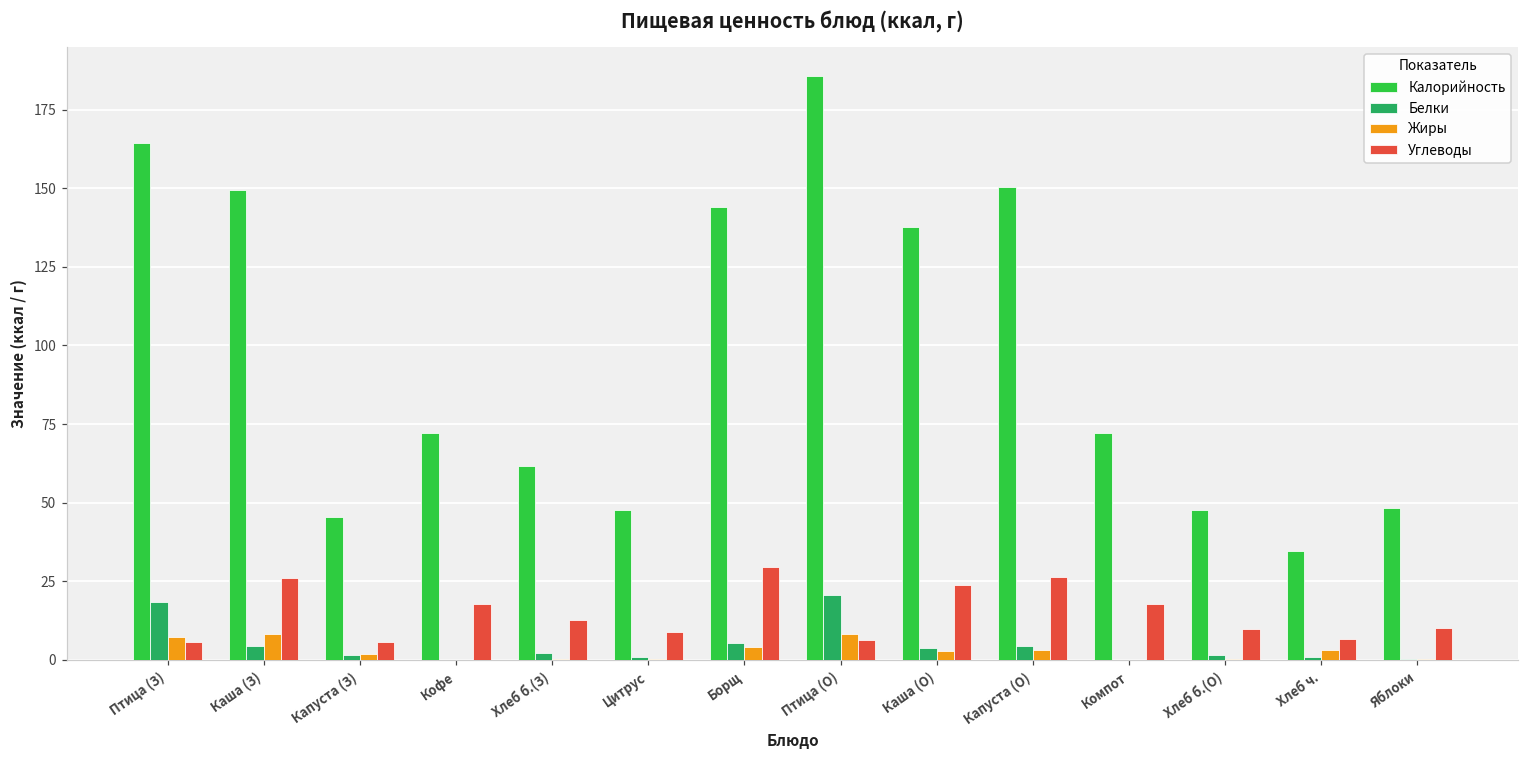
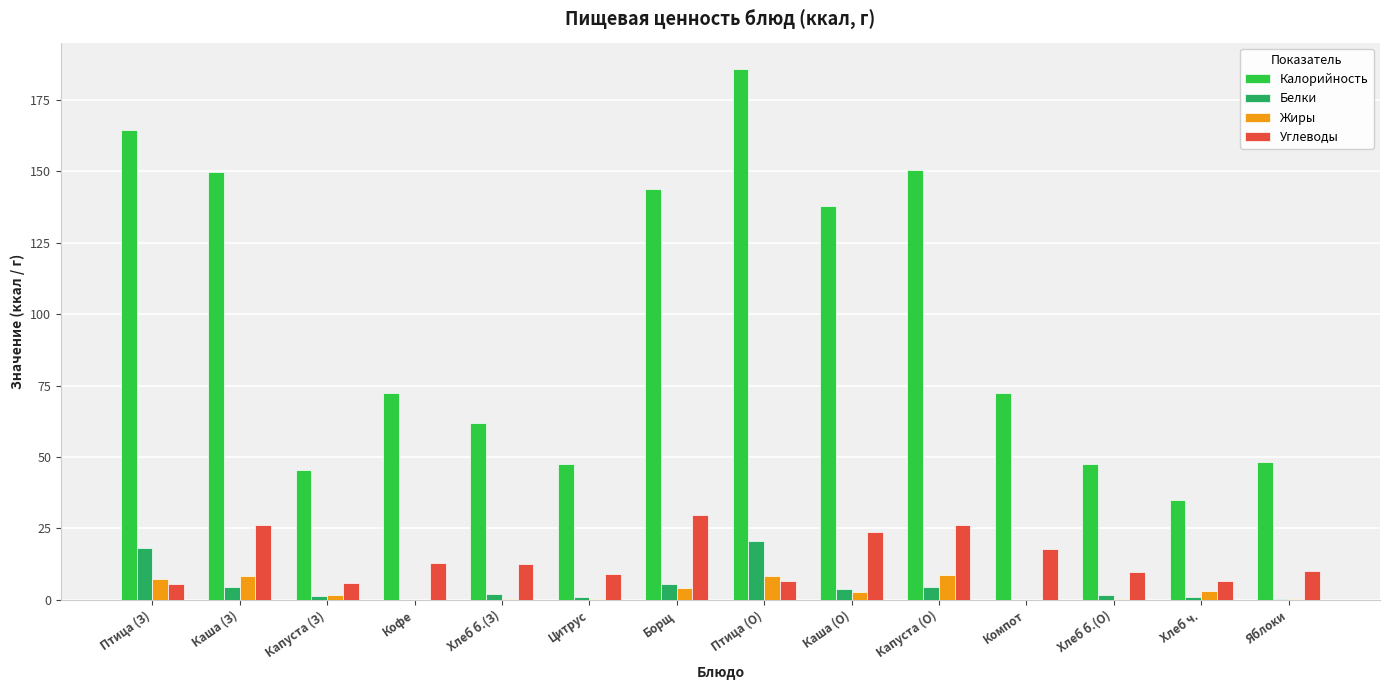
Углеводы, Кофе: 18 -> 13
Жиры, Капуста (О): 3 -> 9
